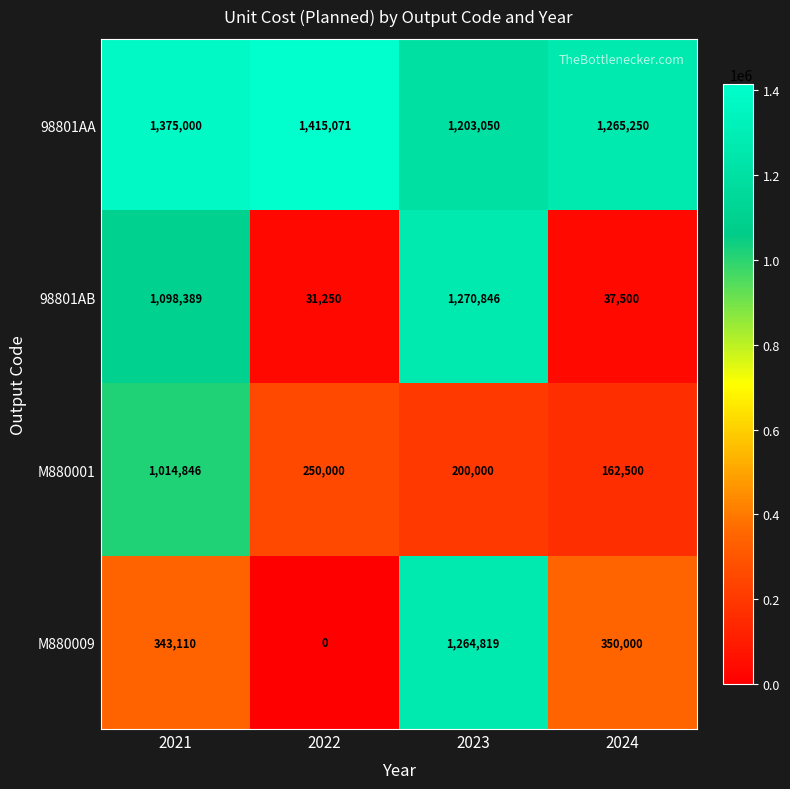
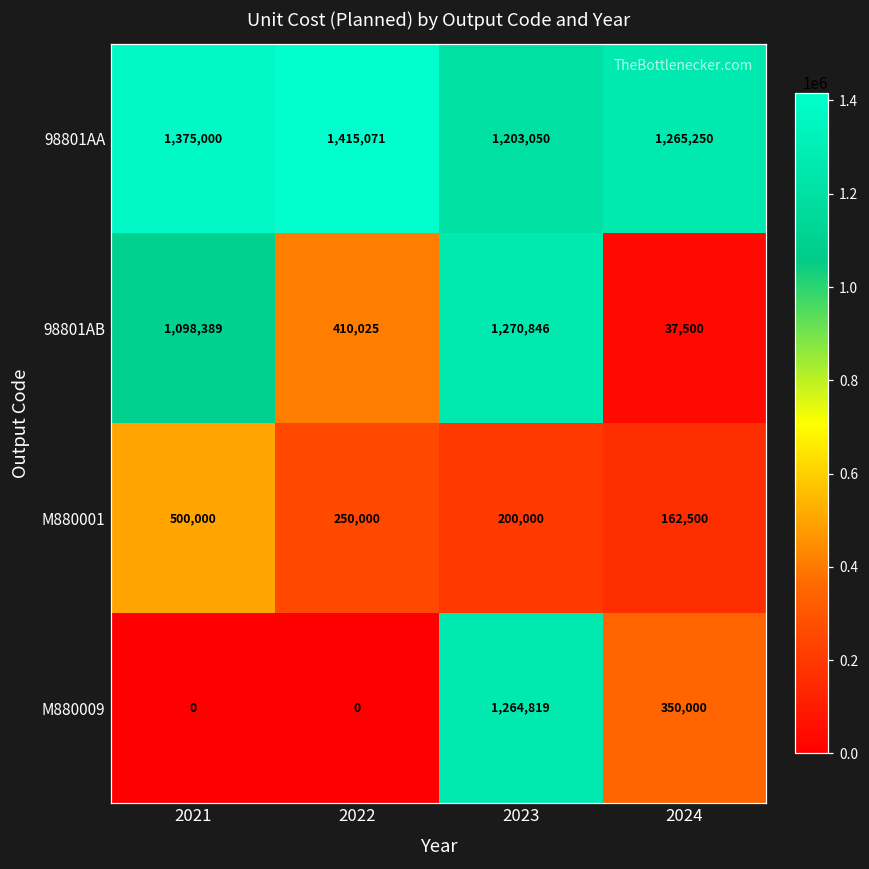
98801AB, 2022: 31,250 -> 410,025
M880001, 2021: 1,014,846 -> 500,000
M880009, 2021: 343,110 -> 0
